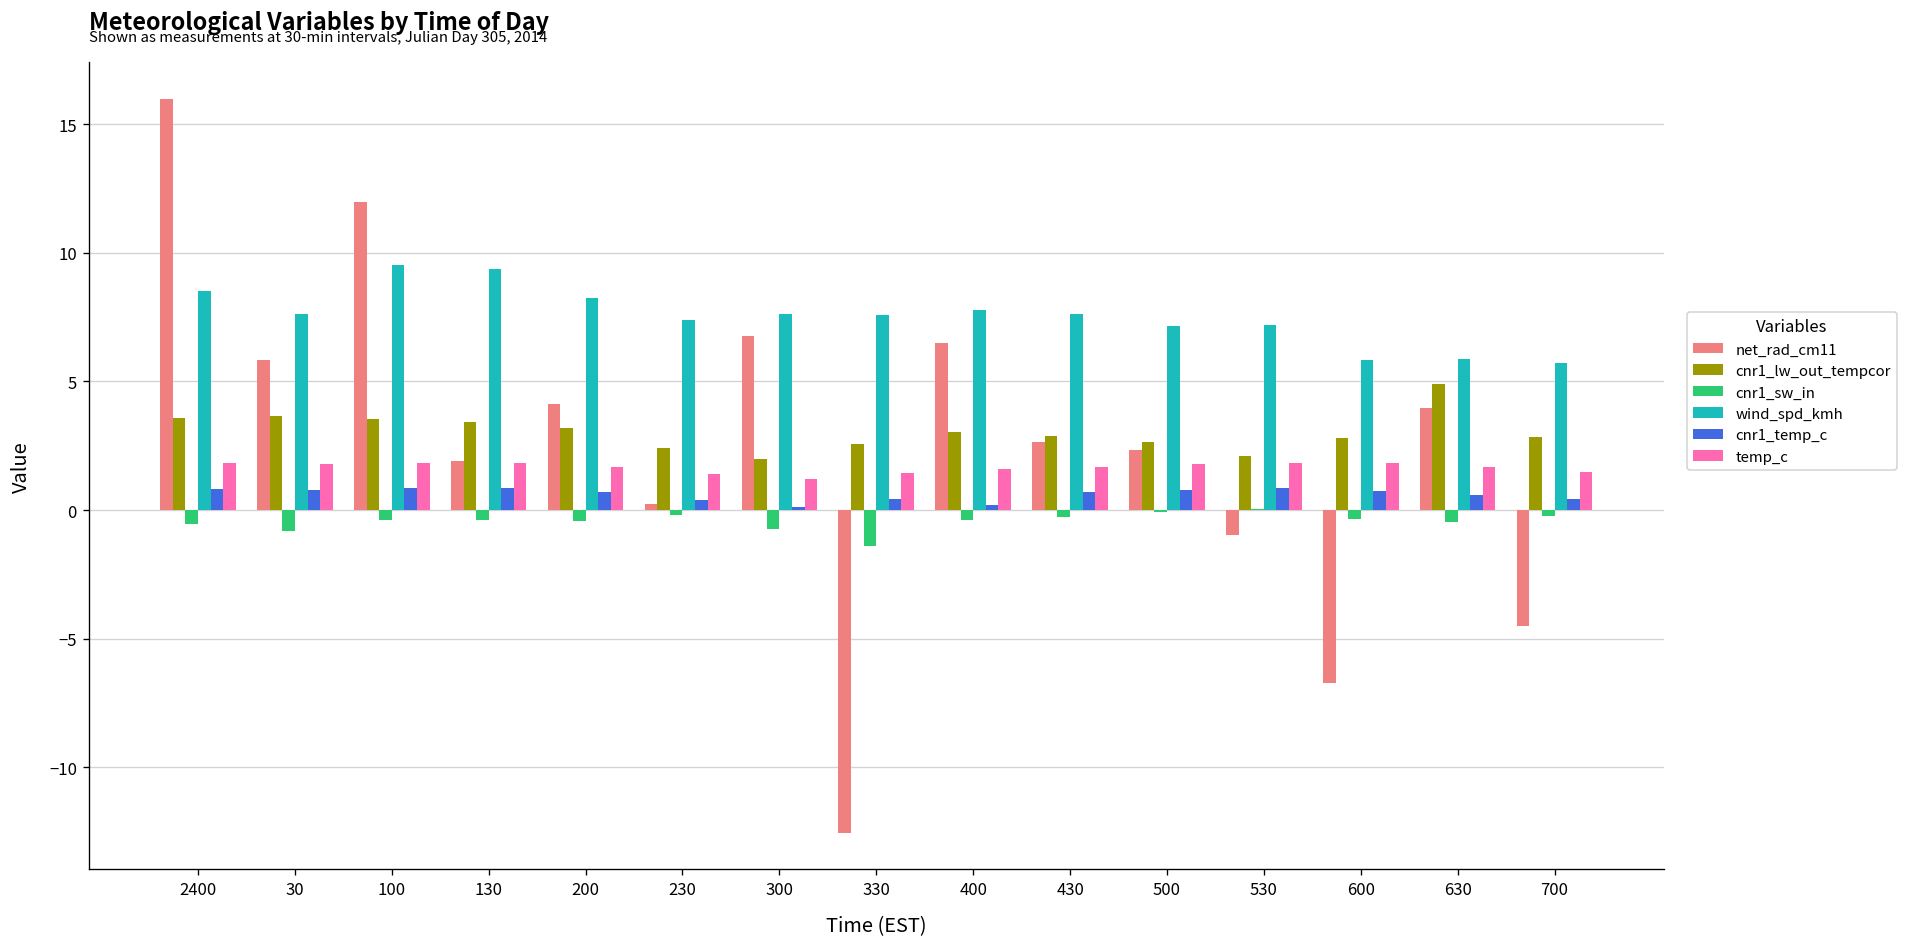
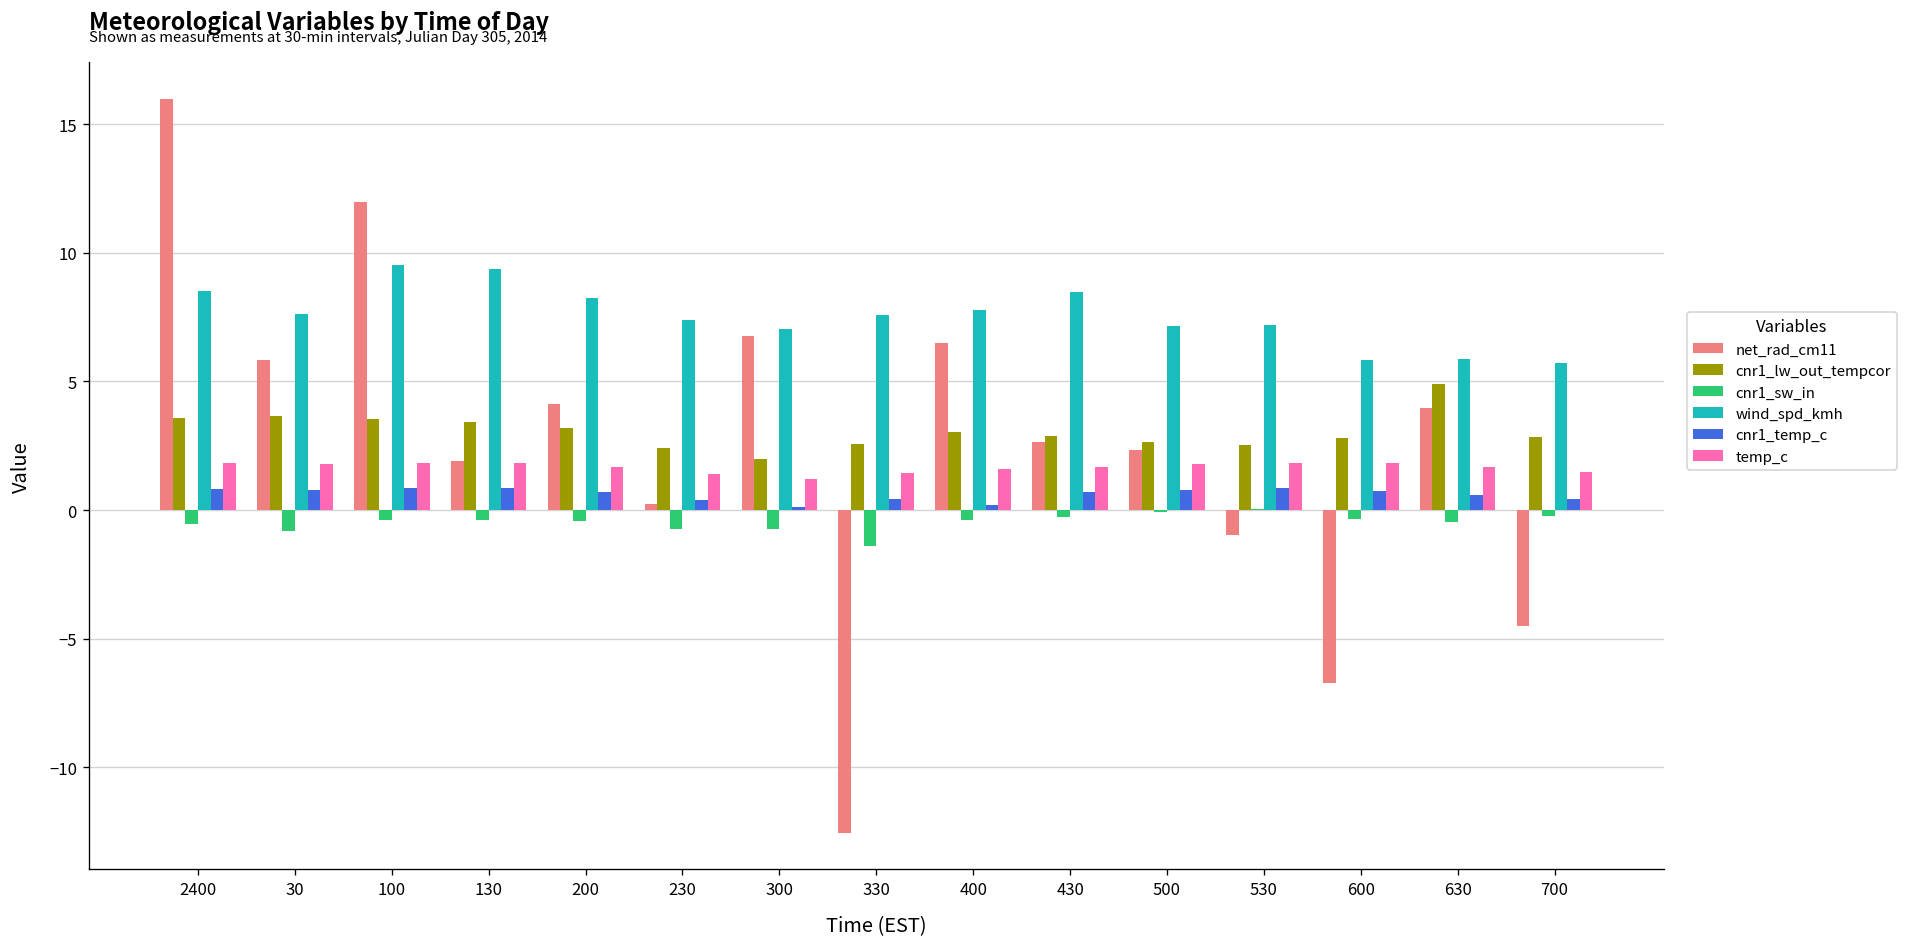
cnr1_sw_in, 230: -0.2 -> -0.7
wind_spd_kmh, 300: 7.6 -> 7.0
wind_spd_kmh, 430: 7.6 -> 8.5
cnr1_lw_out_tempcor, 530: 2.1 -> 2.5
